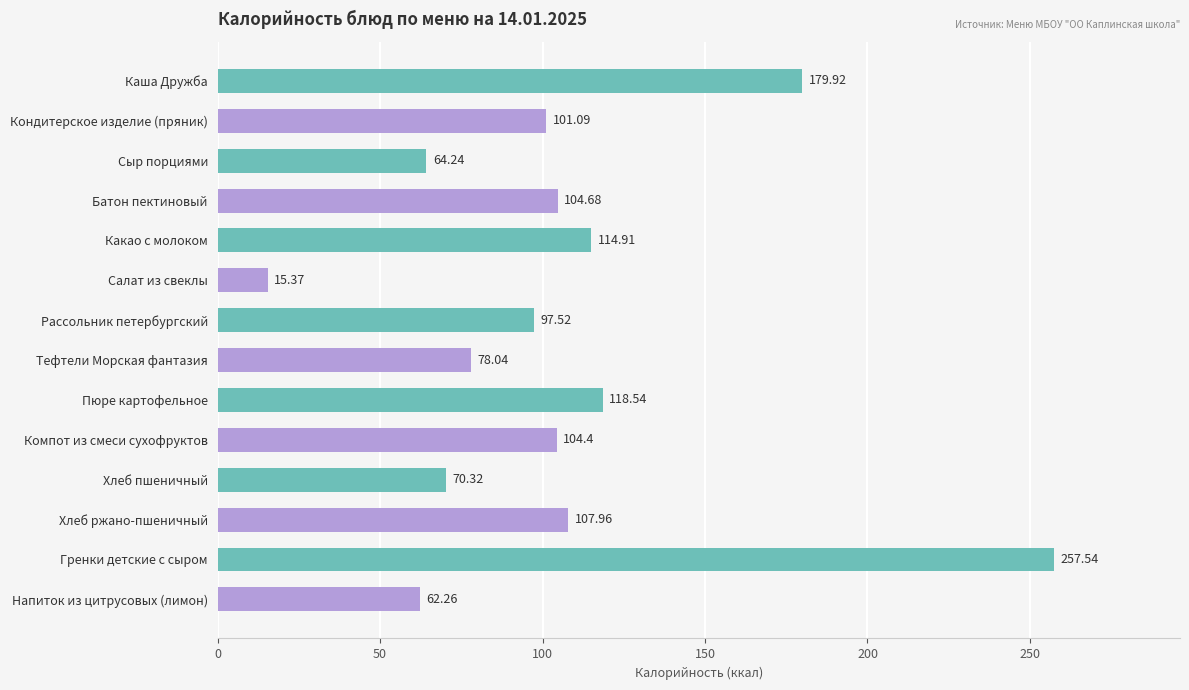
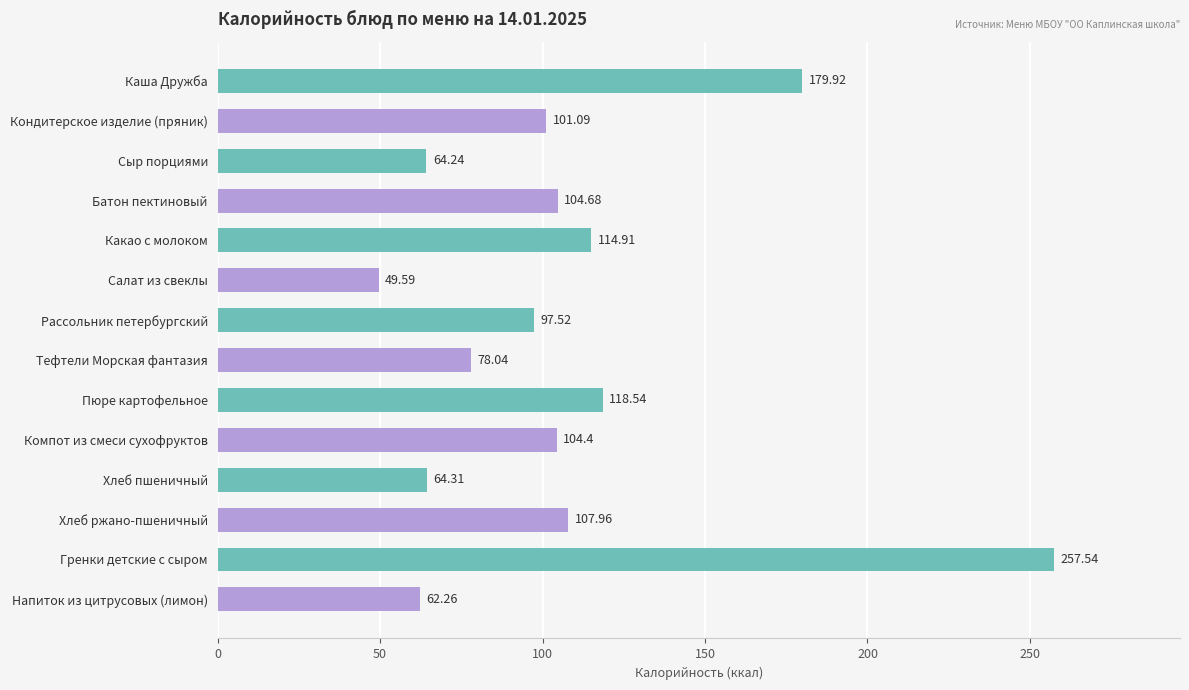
Салат из свеклы: 15.37 -> 49.59
Хлеб пшеничный: 70.32 -> 64.31
